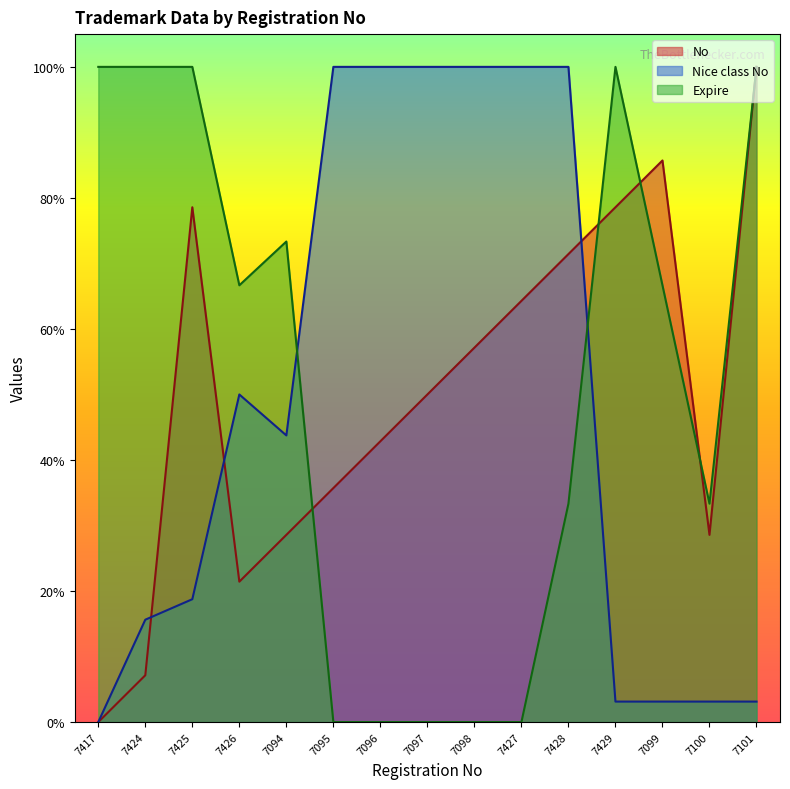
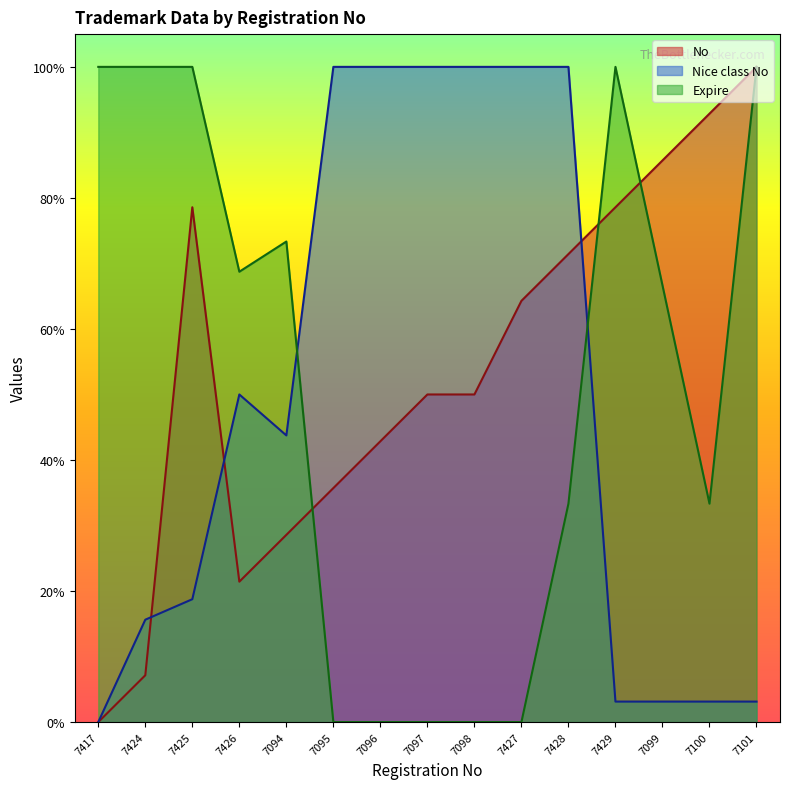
Expire, 7426: 67% -> 69%
No, 7098: 57% -> 50%
No, 7100: 29% -> 93%
